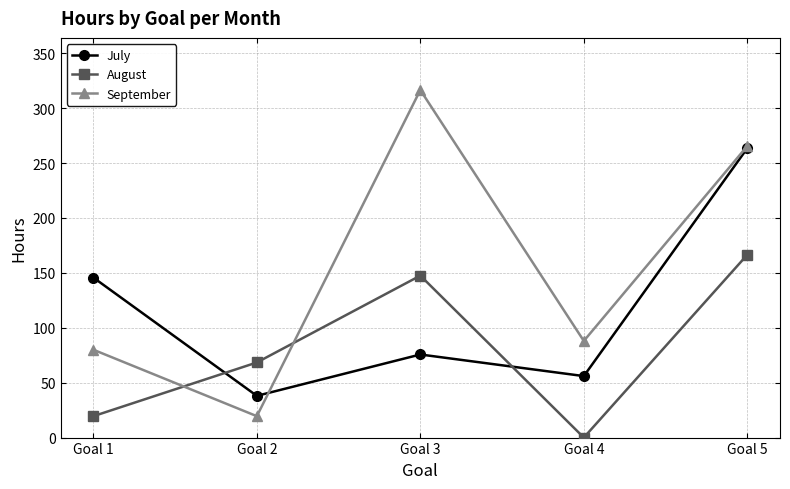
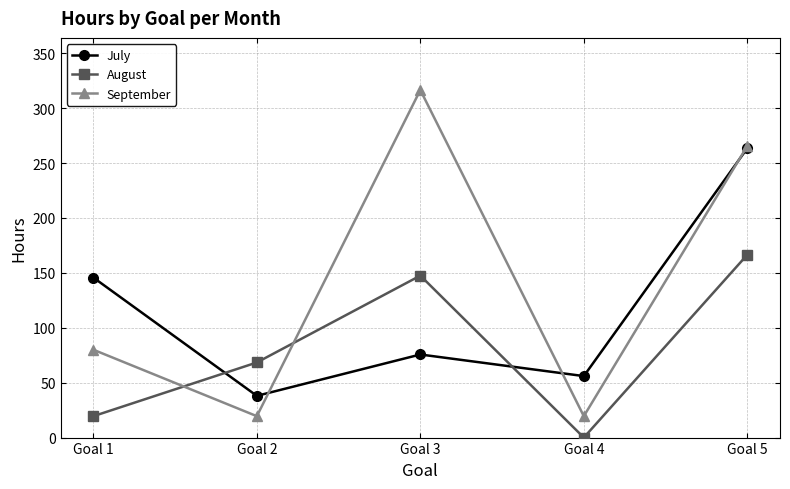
September, Goal 4: 88 -> 20
